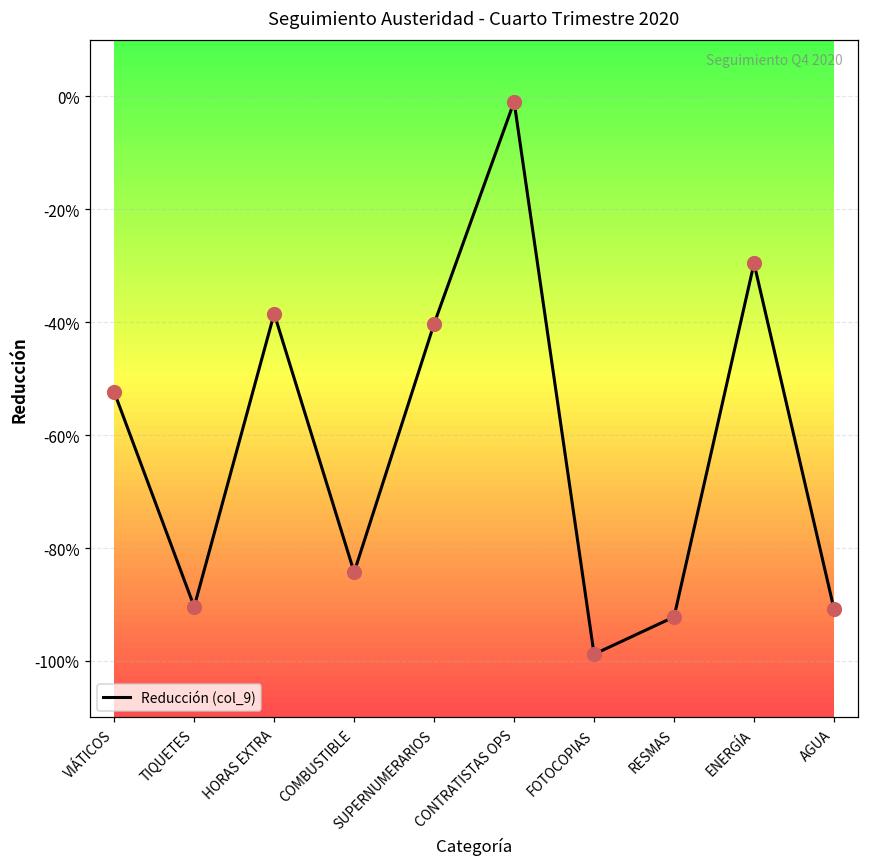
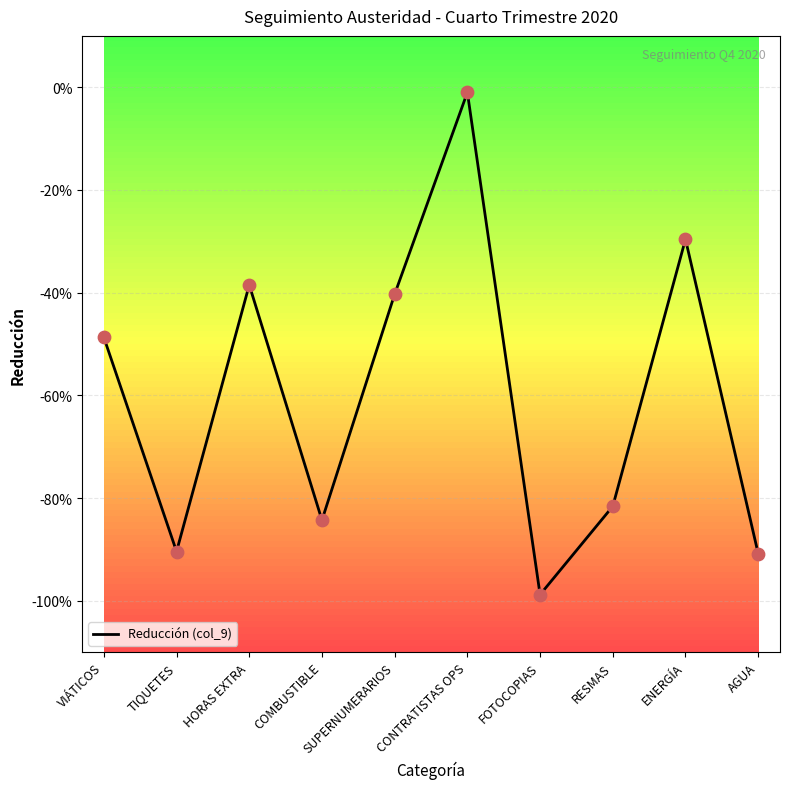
VIÁTICOS: -52% -> -49%
RESMAS: -92% -> -82%
